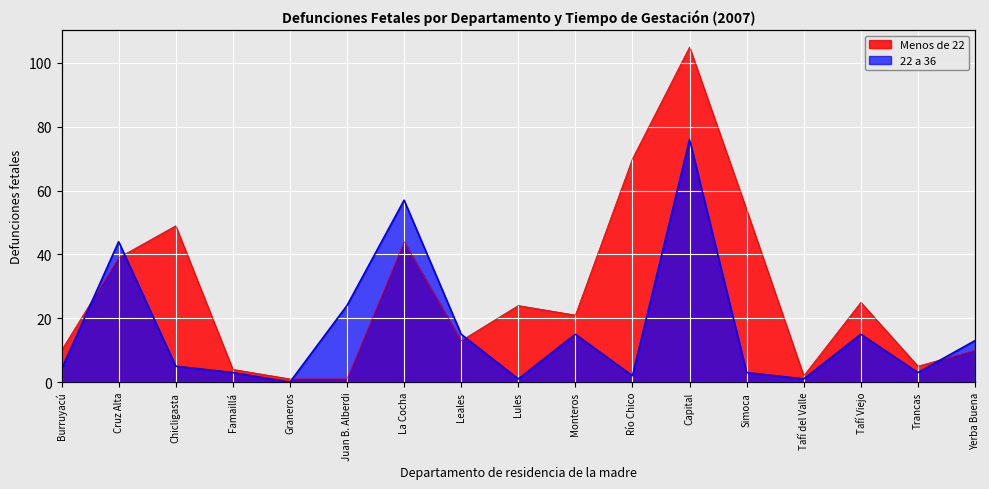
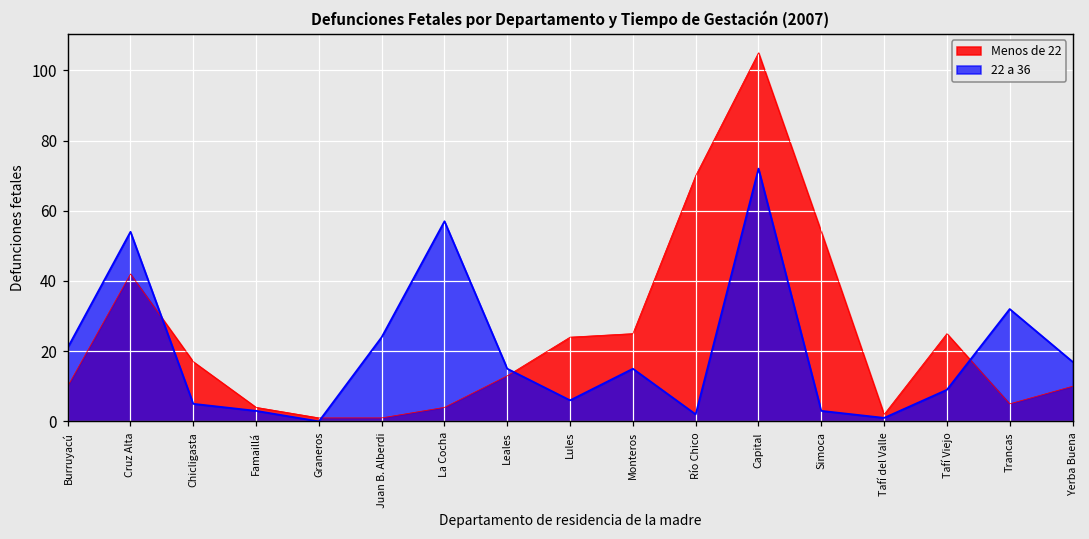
22 a 36, Burruyacú: 4 -> 21
Menos de 22, Cruz Alta: 39 -> 42
22 a 36, Cruz Alta: 44 -> 54
Menos de 22, Chicligasta: 49 -> 17
Menos de 22, La Cocha: 44 -> 4
22 a 36, Lules: 1 -> 6
Menos de 22, Monteros: 21 -> 25
22 a 36, Capital: 76 -> 72
22 a 36, Tafí Viejo: 15 -> 9
22 a 36, Trancas: 3 -> 32
22 a 36, Yerba Buena: 13 -> 17
